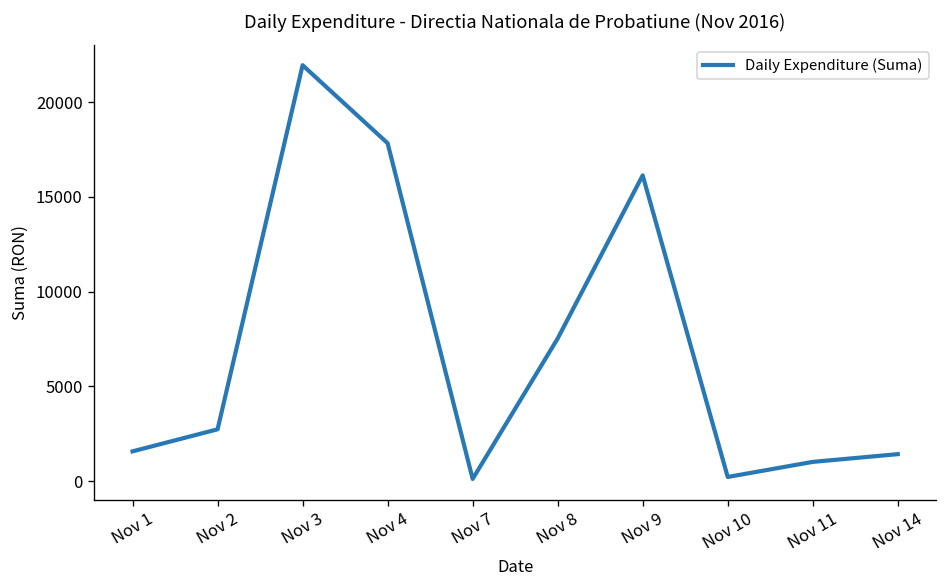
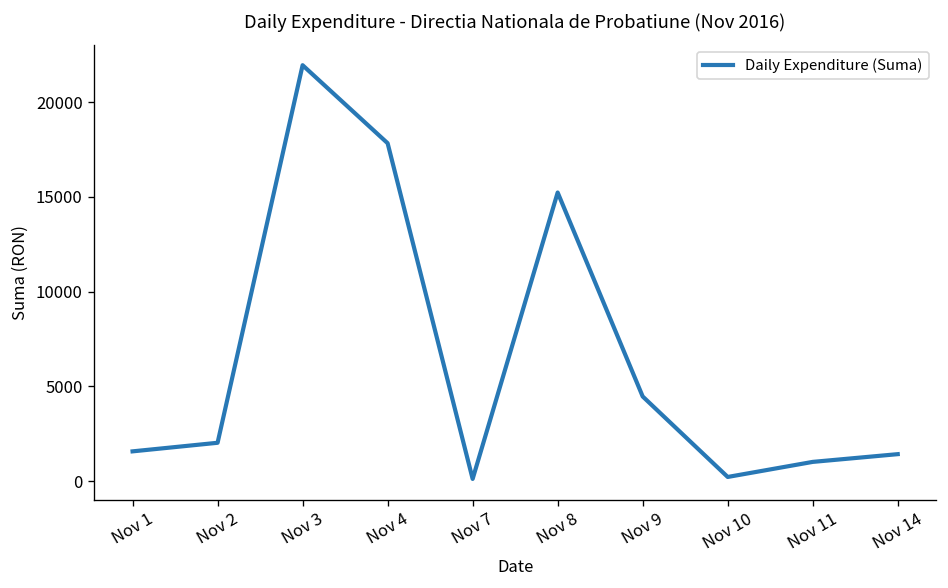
Nov 2: 2700 -> 2000
Nov 8: 7500 -> 15200
Nov 9: 16100 -> 4500
